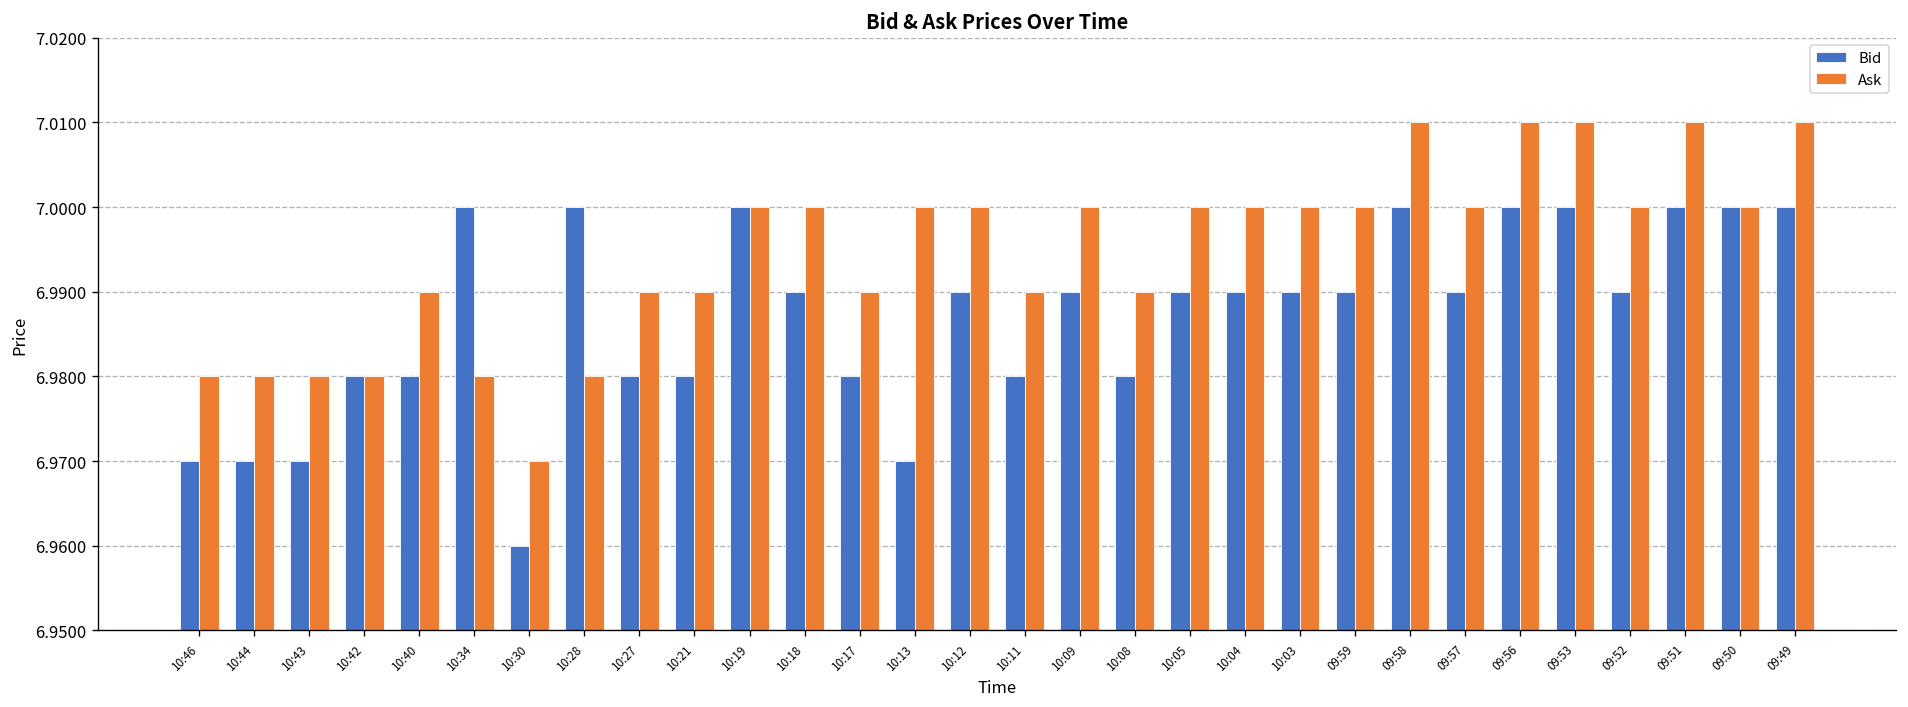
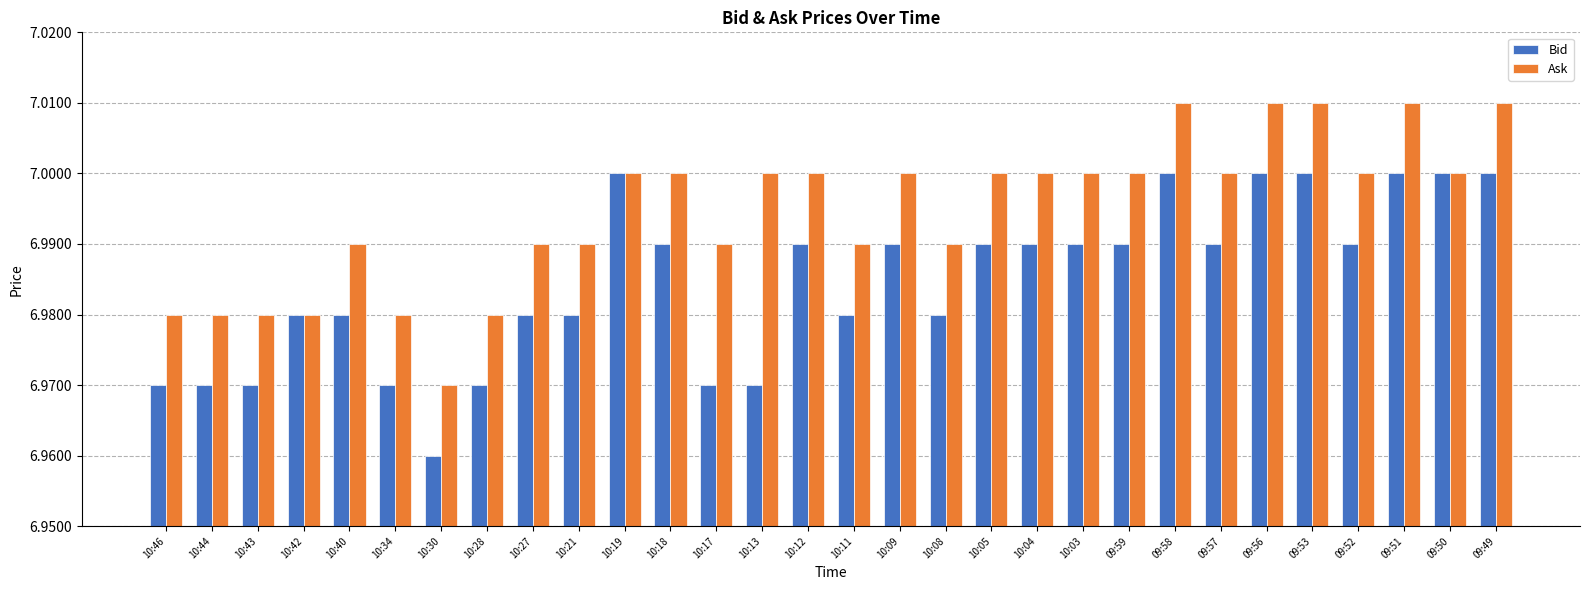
Bid, 10:34: 7.00 -> 6.97
Bid, 10:28: 7.00 -> 6.97
Bid, 10:17: 6.98 -> 6.97
